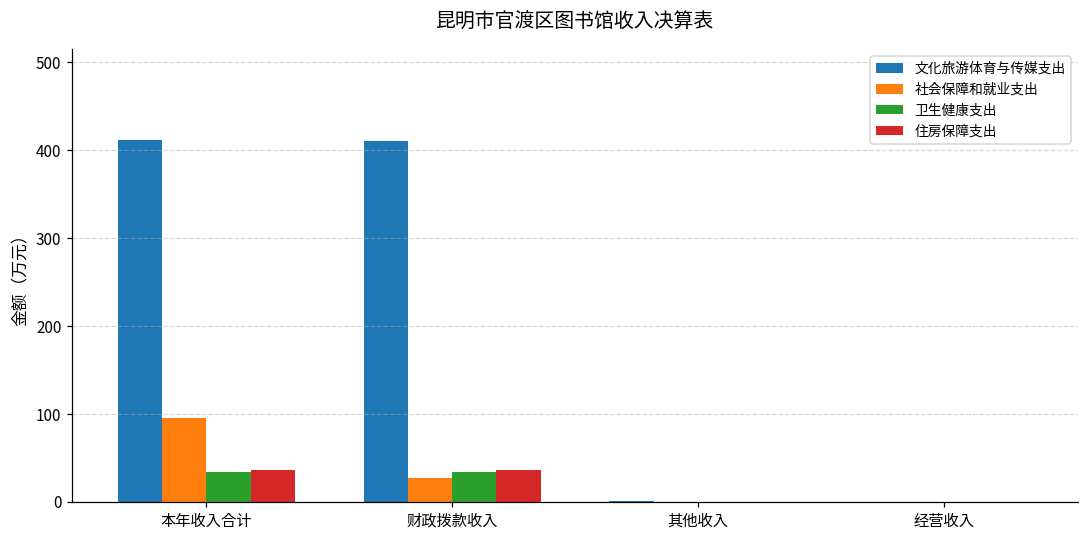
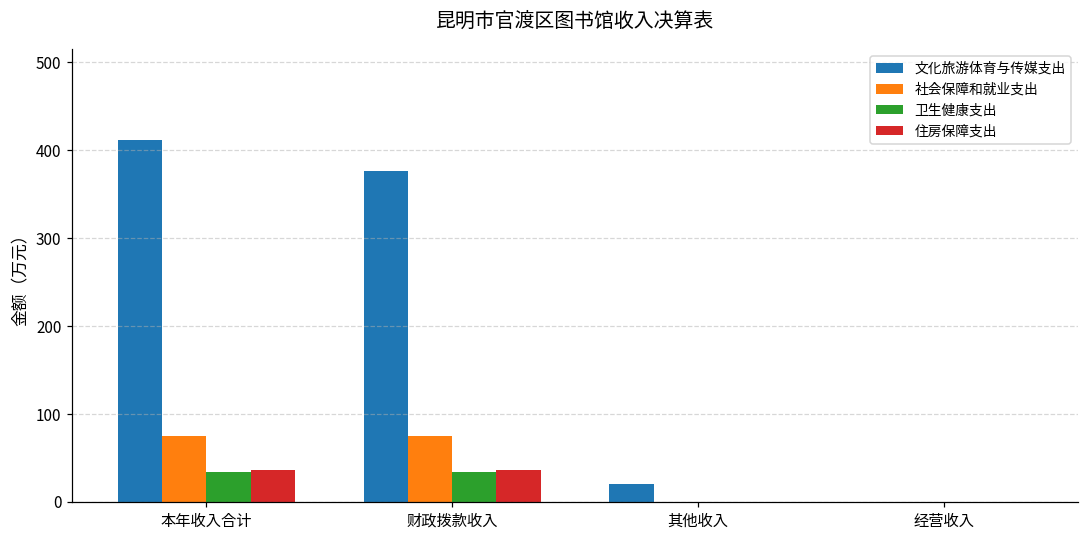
社会保障和就业支出, 本年收入合计: 100 -> 80
文化旅游体育与传媒支出, 财政拨款收入: 410 -> 380
社会保障和就业支出, 财政拨款收入: 30 -> 80
文化旅游体育与传媒支出, 其他收入: 0 -> 20
